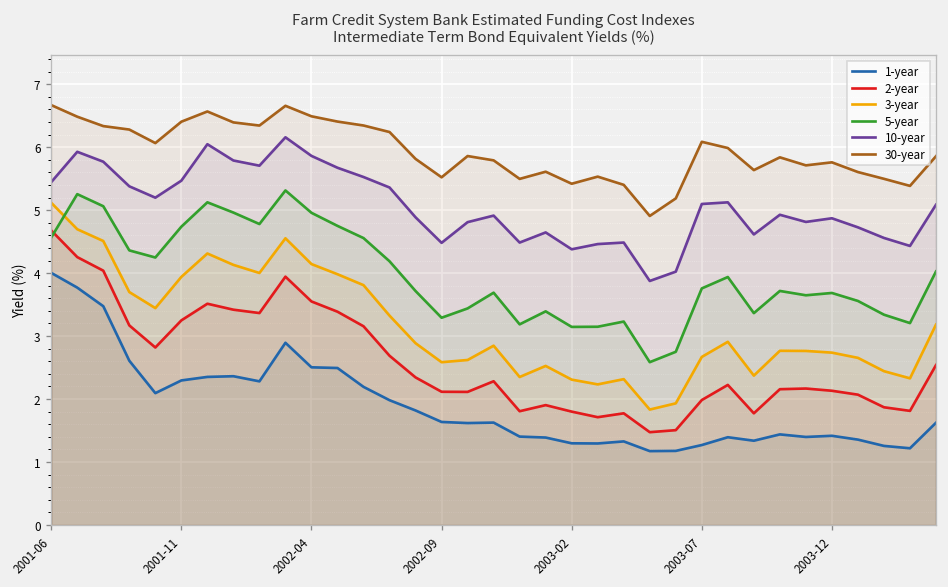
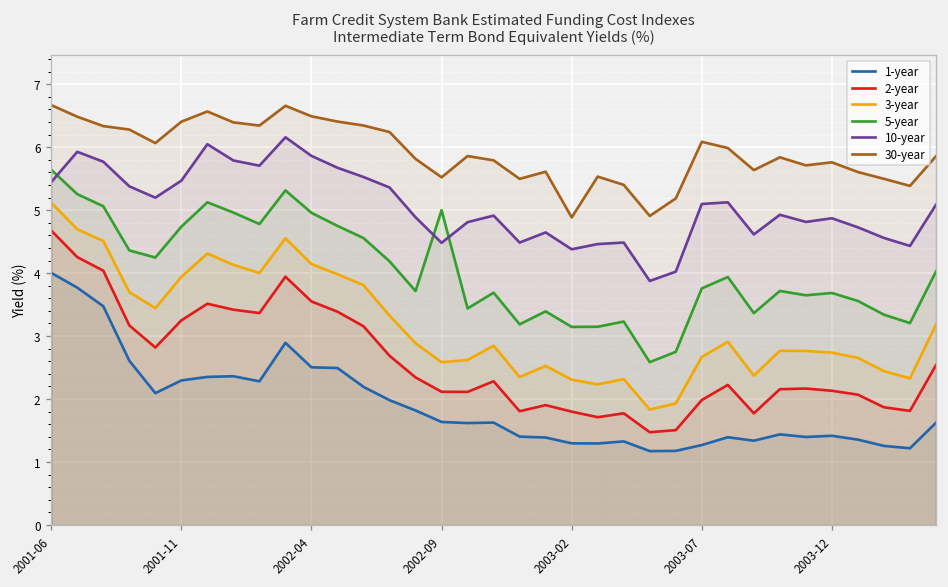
5-year, 2001-06: 4.6 -> 5.6
5-year, 2002-09: 3.3 -> 5.0
30-year, 2003-02: 5.4 -> 4.9
